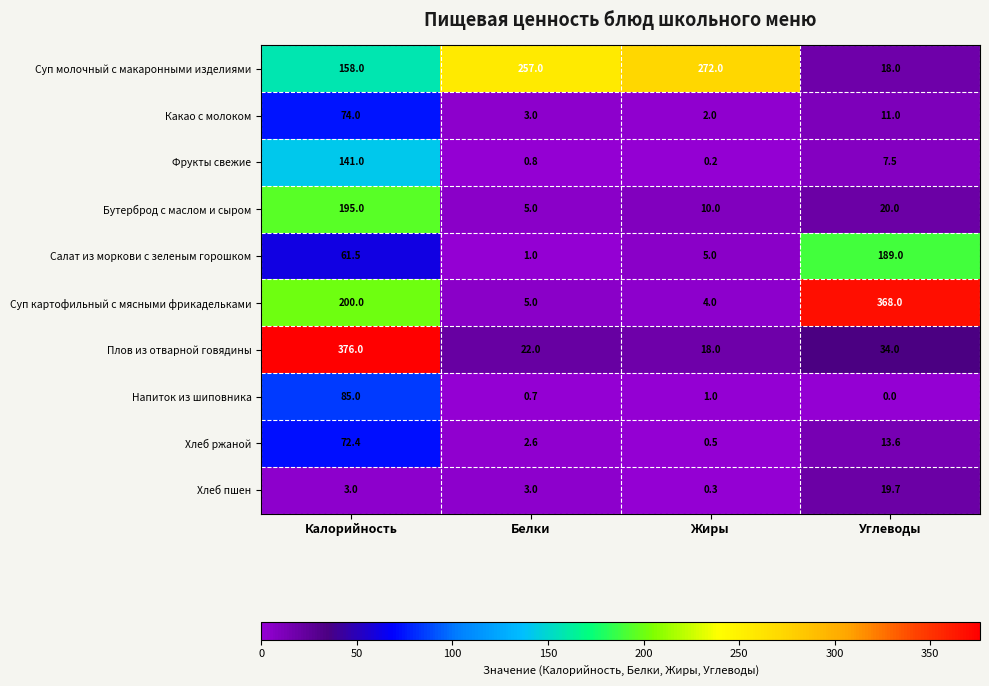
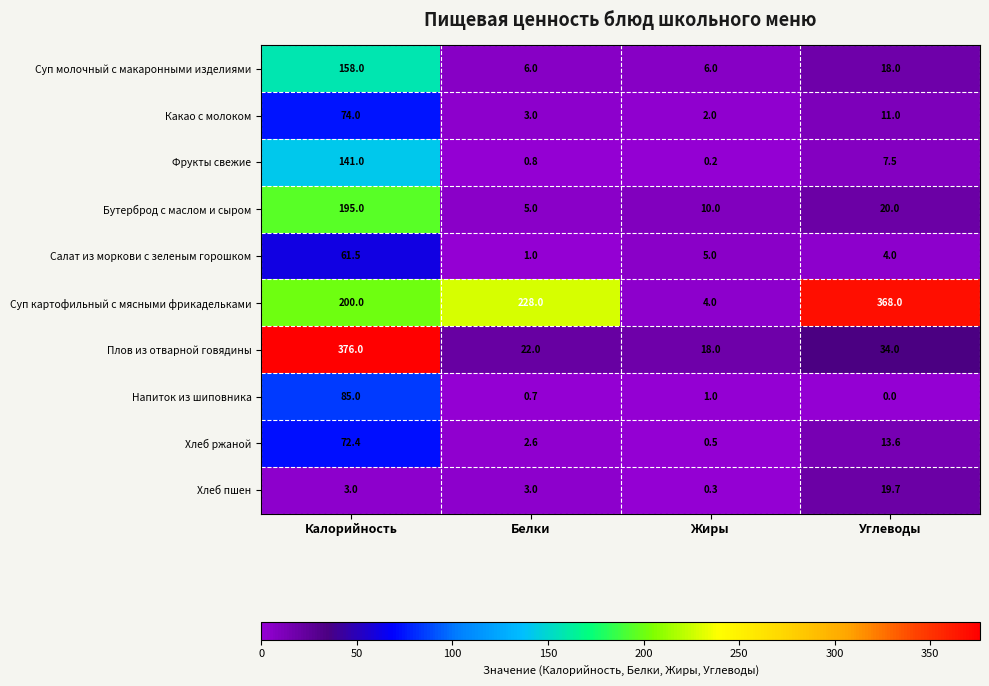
Суп молочный с макаронными изделиями, Белки: 257.0 -> 6.0
Суп молочный с макаронными изделиями, Жиры: 272.0 -> 6.0
Салат из моркови с зеленым горошком, Углеводы: 189.0 -> 4.0
Суп картофильный с мясными фрикадельками, Белки: 5.0 -> 228.0
